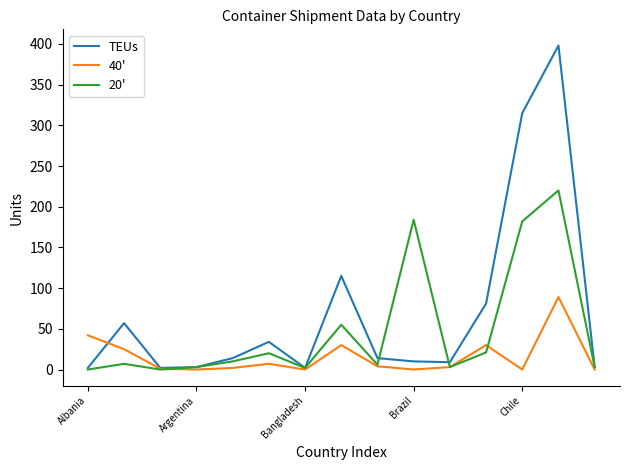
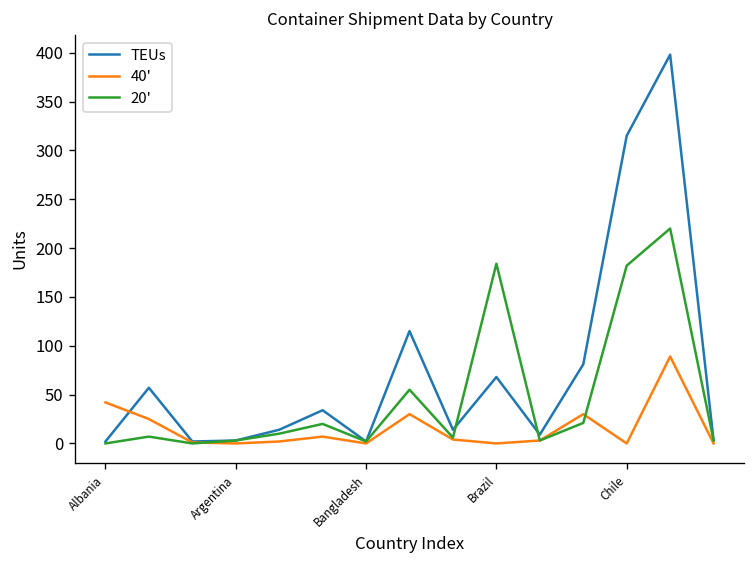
TEUs, Brazil: 10 -> 70
